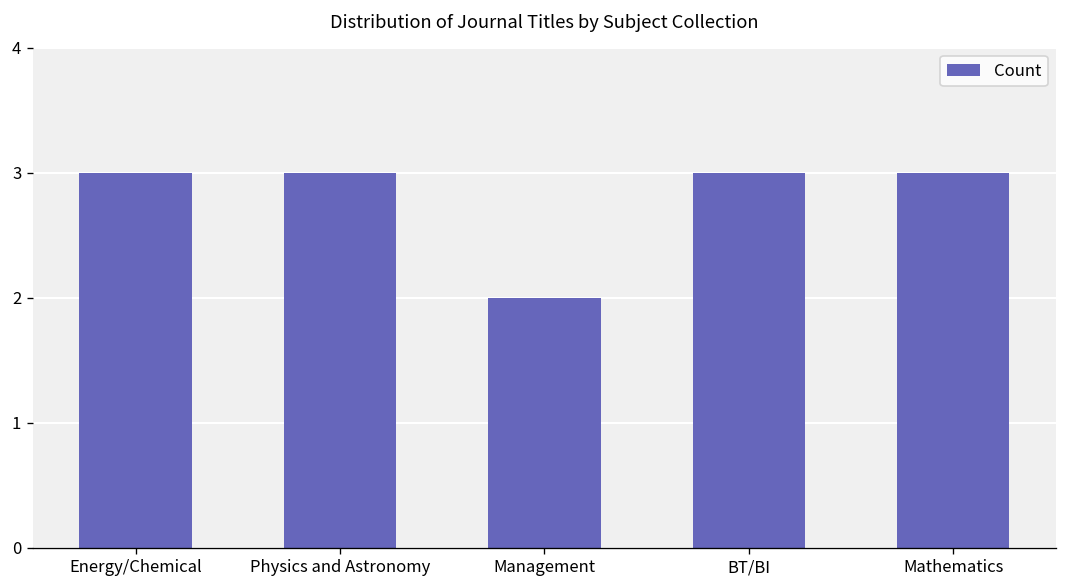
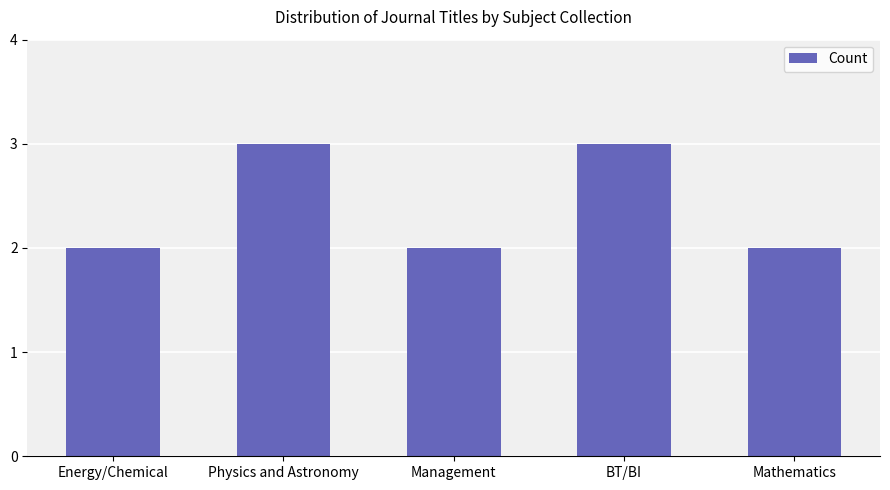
Energy/Chemical: 3 -> 2
Mathematics: 3 -> 2
